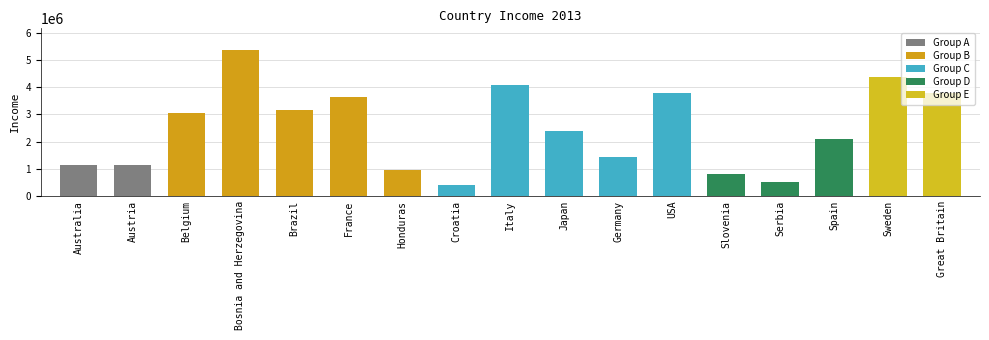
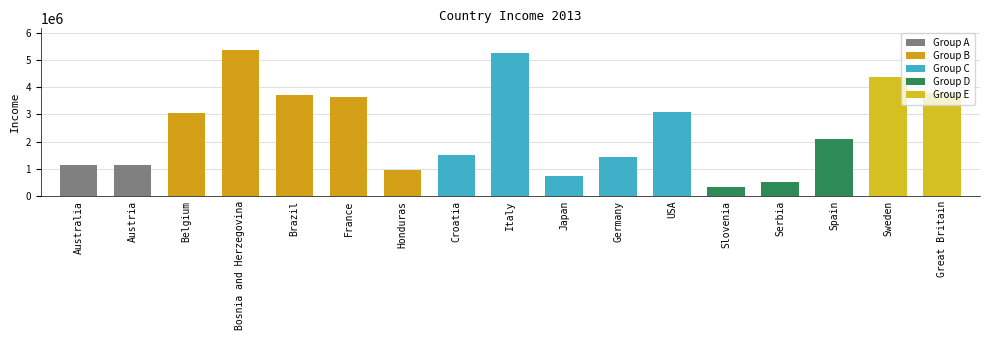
Brazil: 3200000 -> 3700000
Croatia: 400000 -> 1500000
Italy: 4100000 -> 5300000
Japan: 2400000 -> 700000
USA: 3800000 -> 3100000
Slovenia: 800000 -> 300000
